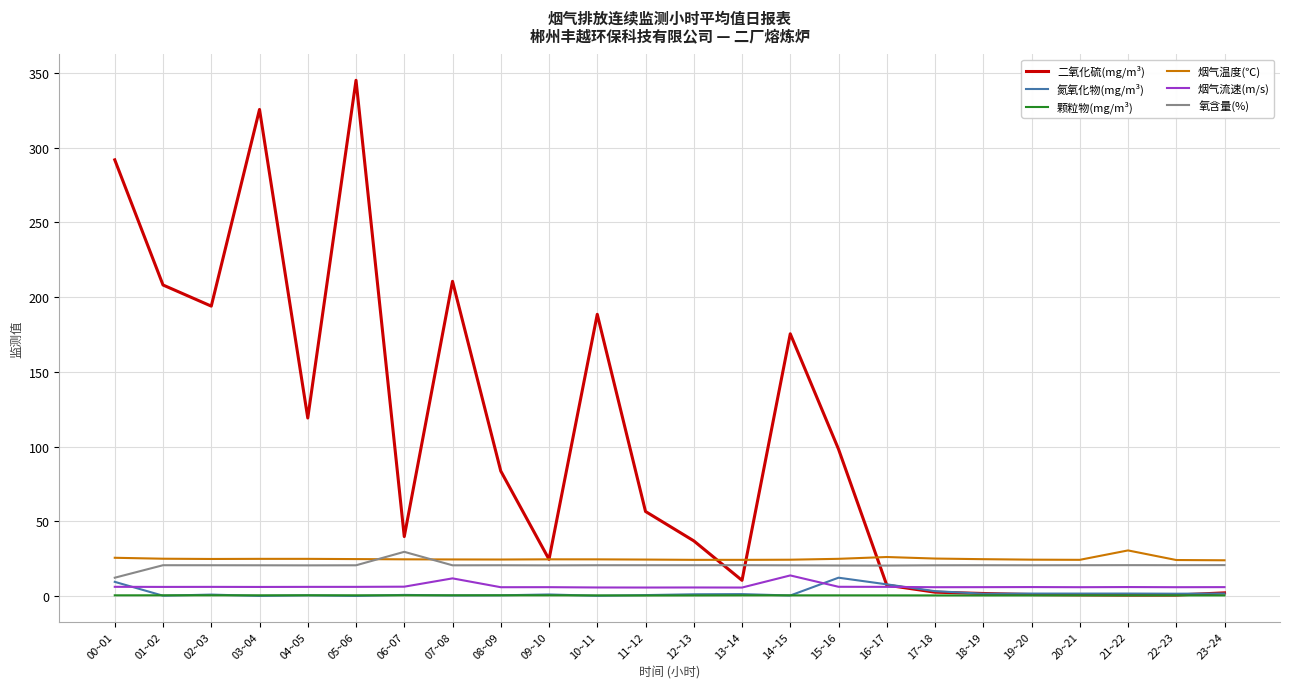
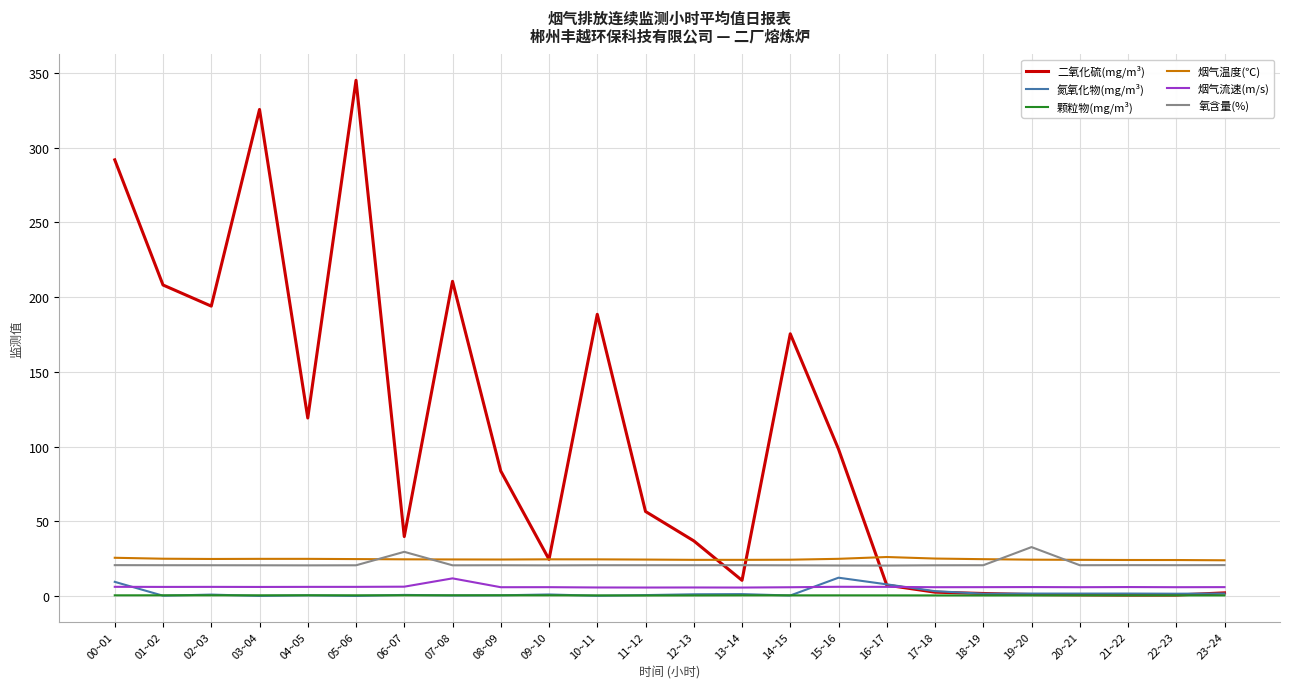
氧含量(%), 00~01: 12 -> 21
烟气流速(m/s), 14~15: 14 -> 6
氧含量(%), 19~20: 21 -> 33
烟气温度(℃), 21~22: 31 -> 24
